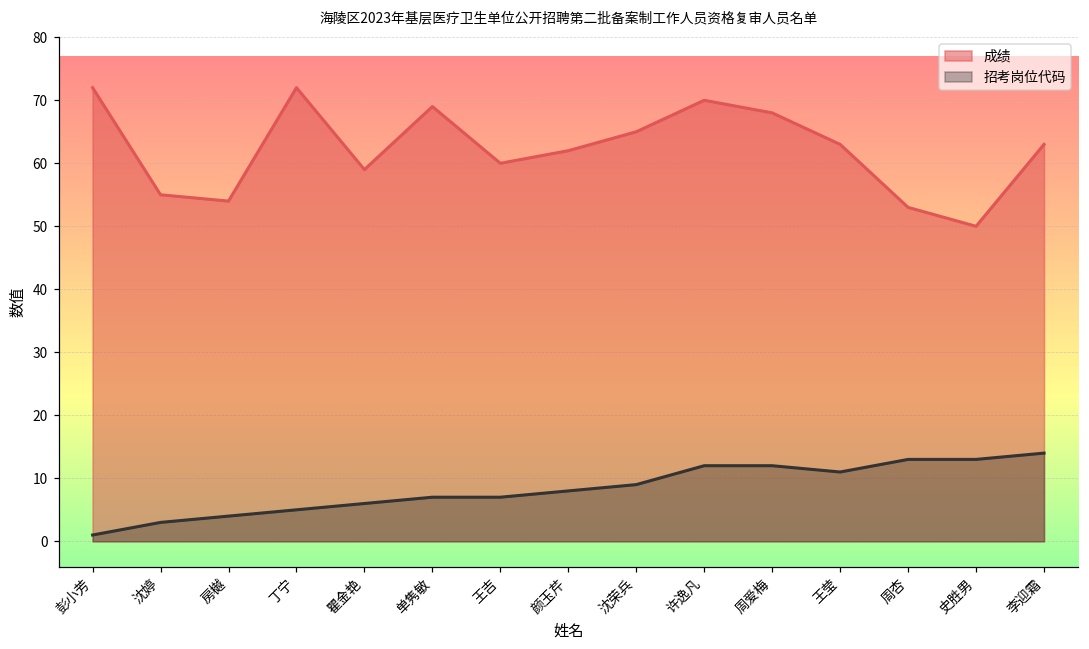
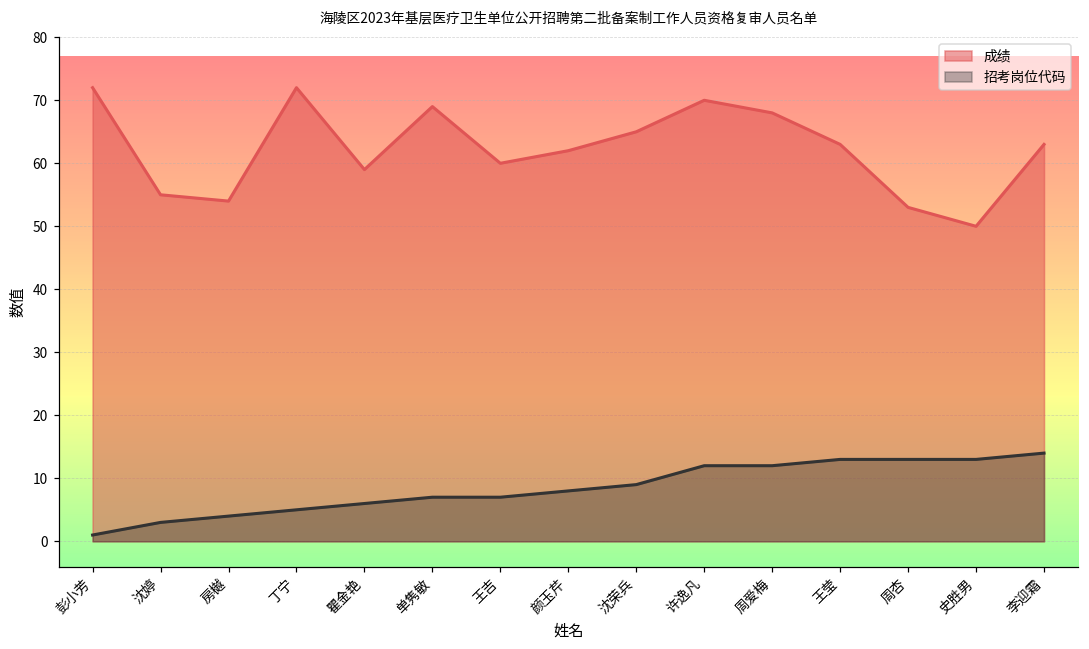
招考岗位代码, 王莹: 11 -> 13
